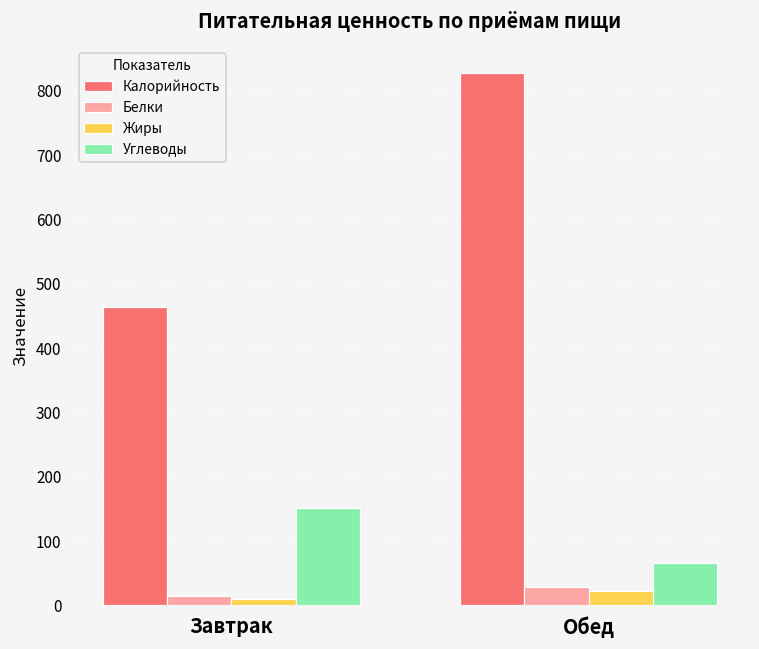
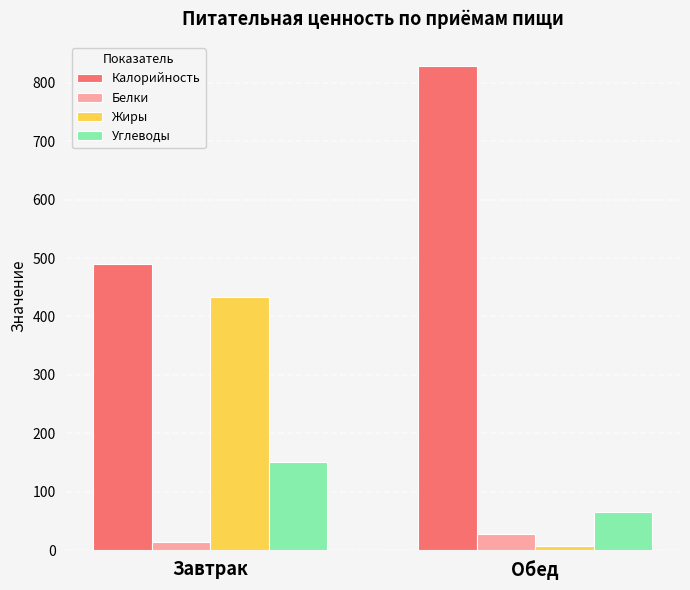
Калорийность, Завтрак: 460 -> 490
Жиры, Завтрак: 10 -> 430
Жиры, Обед: 20 -> 10
